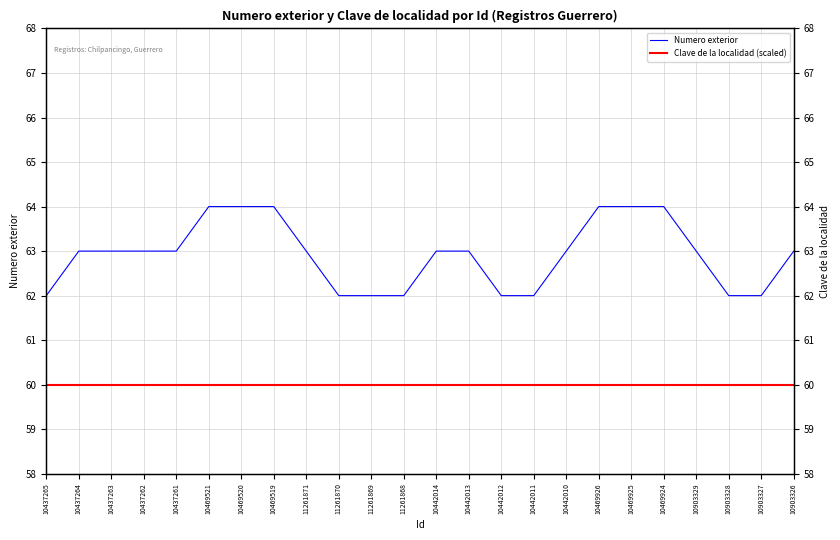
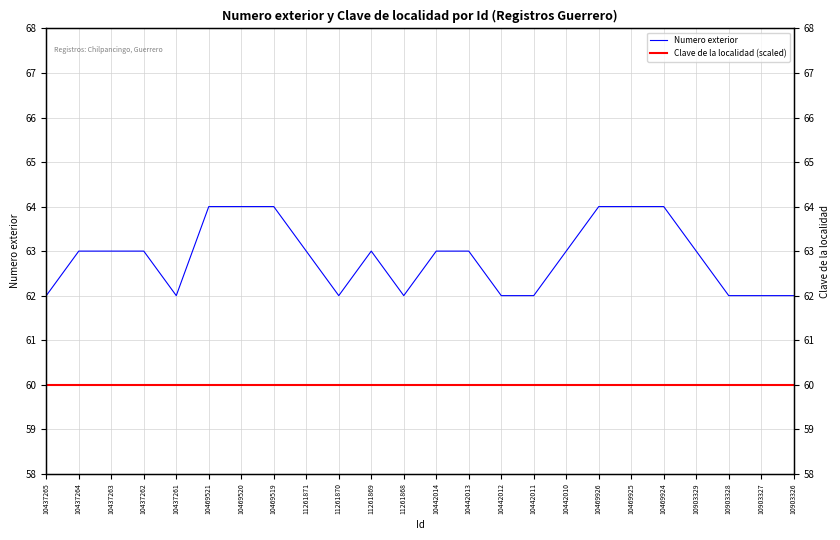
Numero exterior, 10437261: 63 -> 62
Numero exterior, 11261869: 62 -> 63
Numero exterior, 10903326: 63 -> 62
